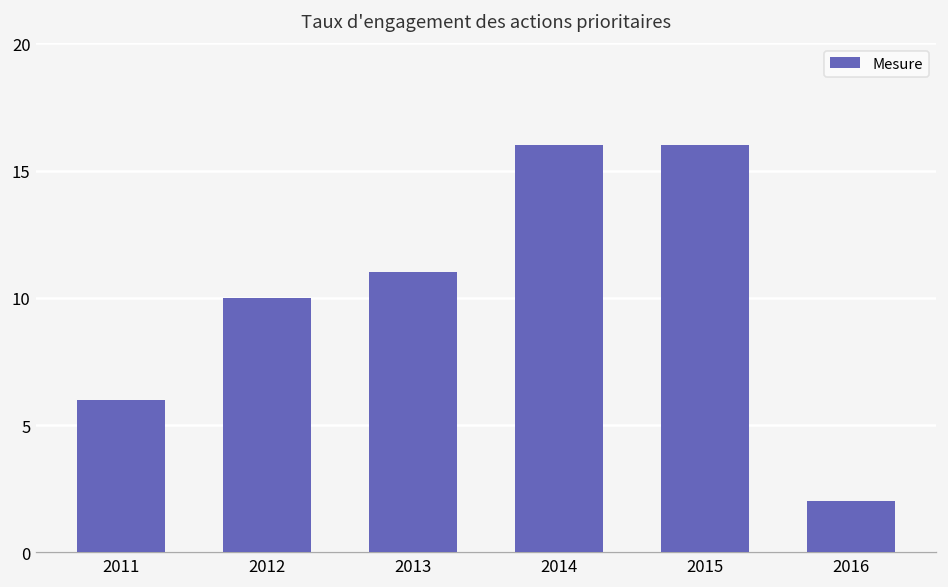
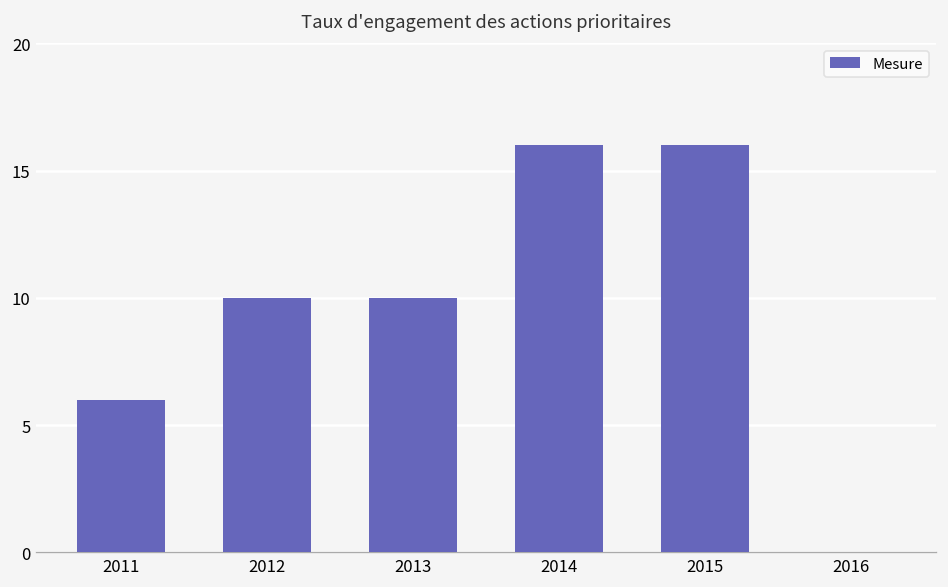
2013: 11 -> 10
2016: 2 -> 0
